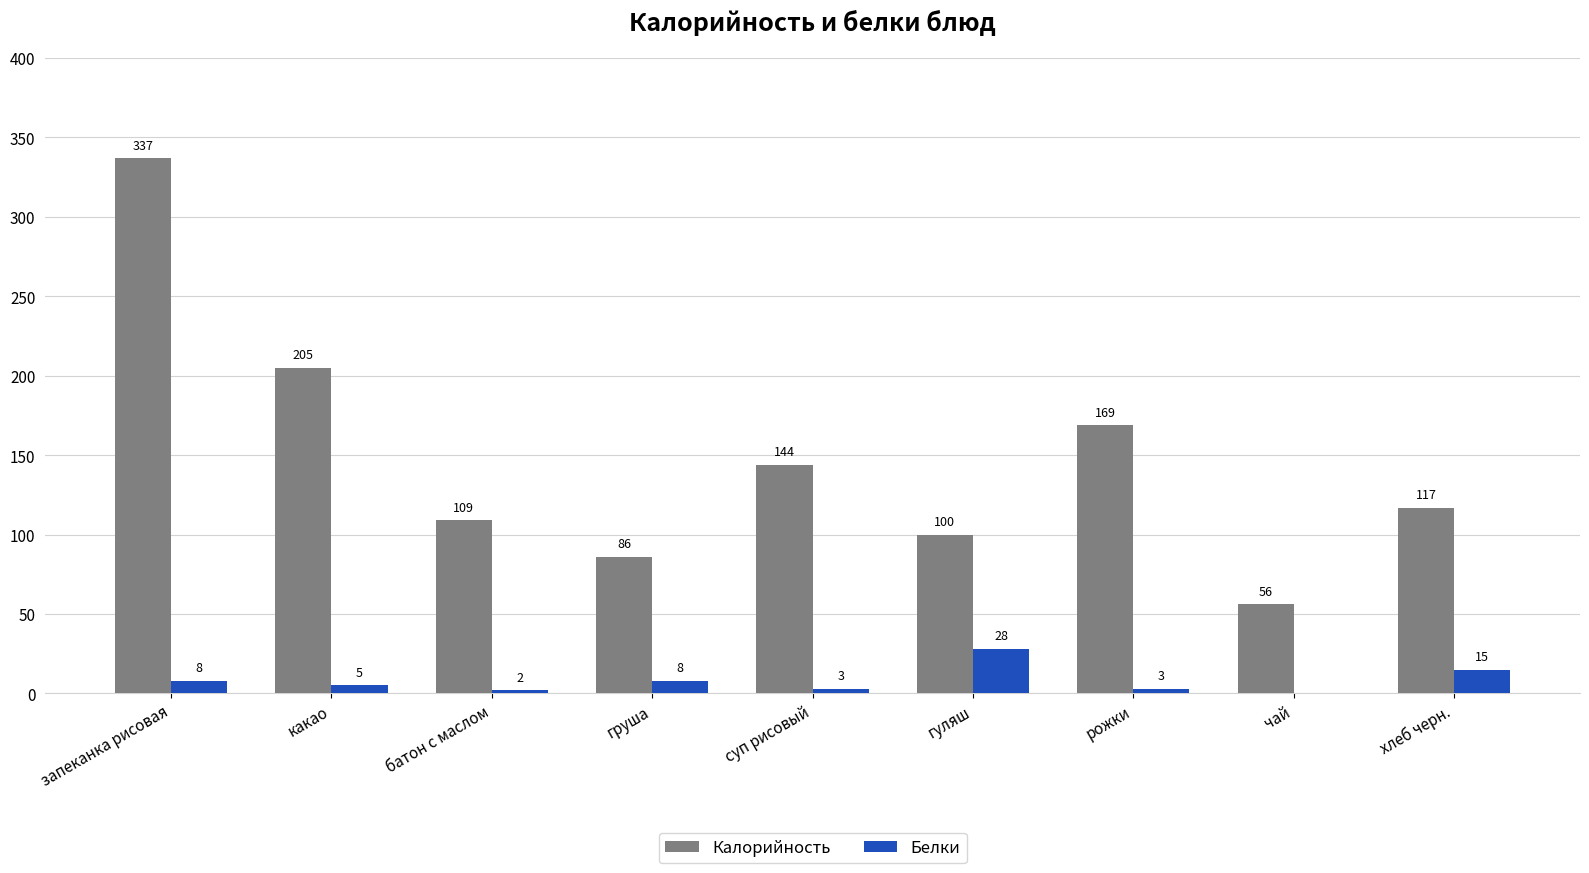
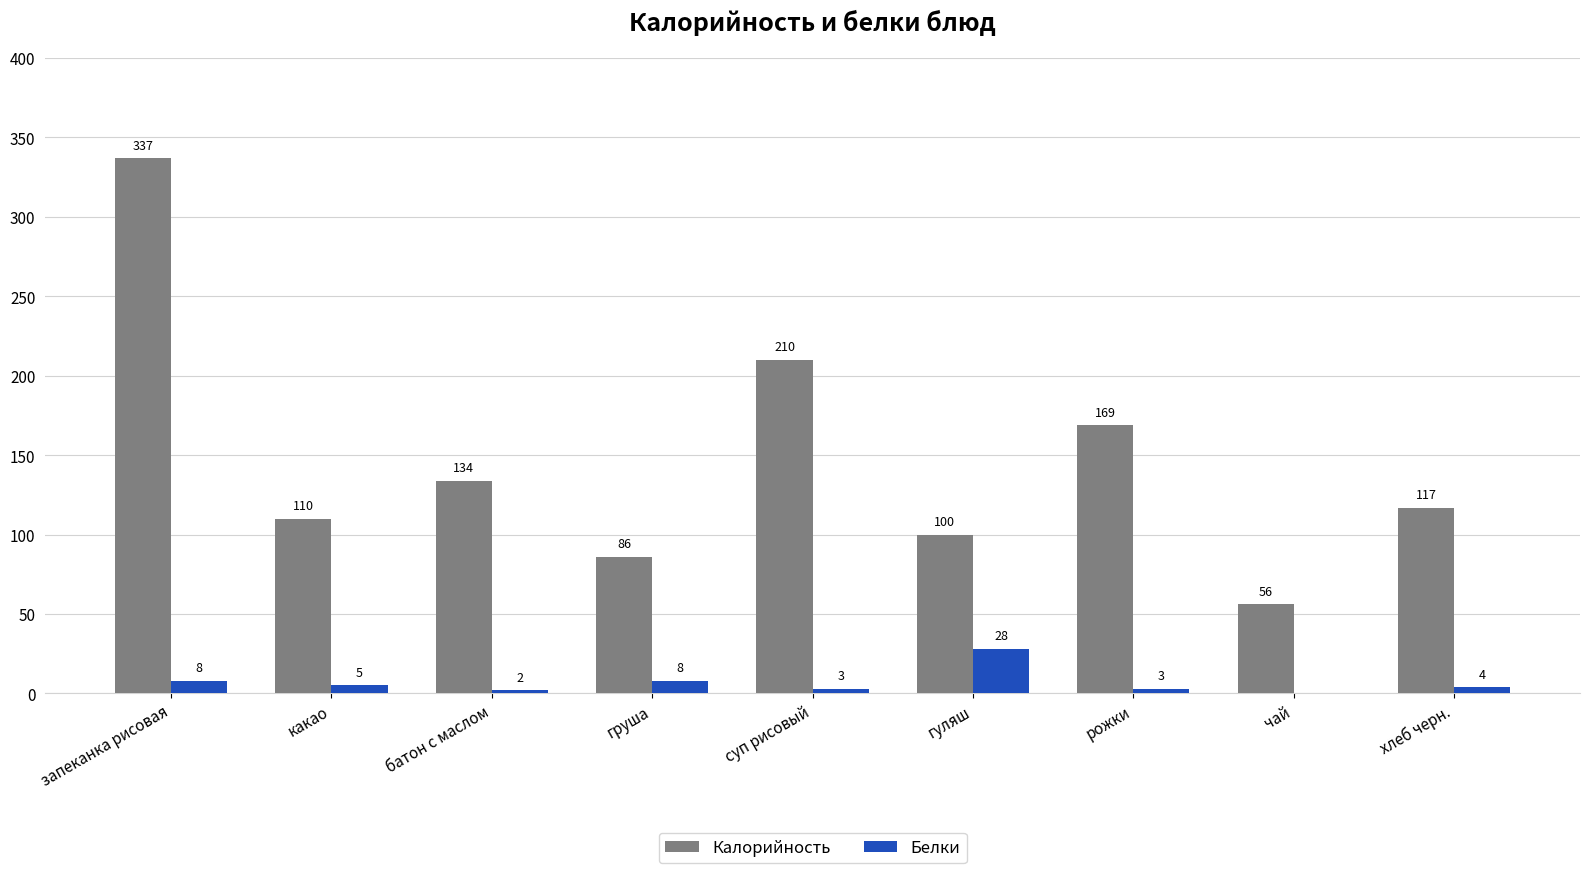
Калорийность, какао: 205 -> 110
Калорийность, батон с маслом: 109 -> 134
Калорийность, суп рисовый: 144 -> 210
Белки, хлеб черн.: 15 -> 4
